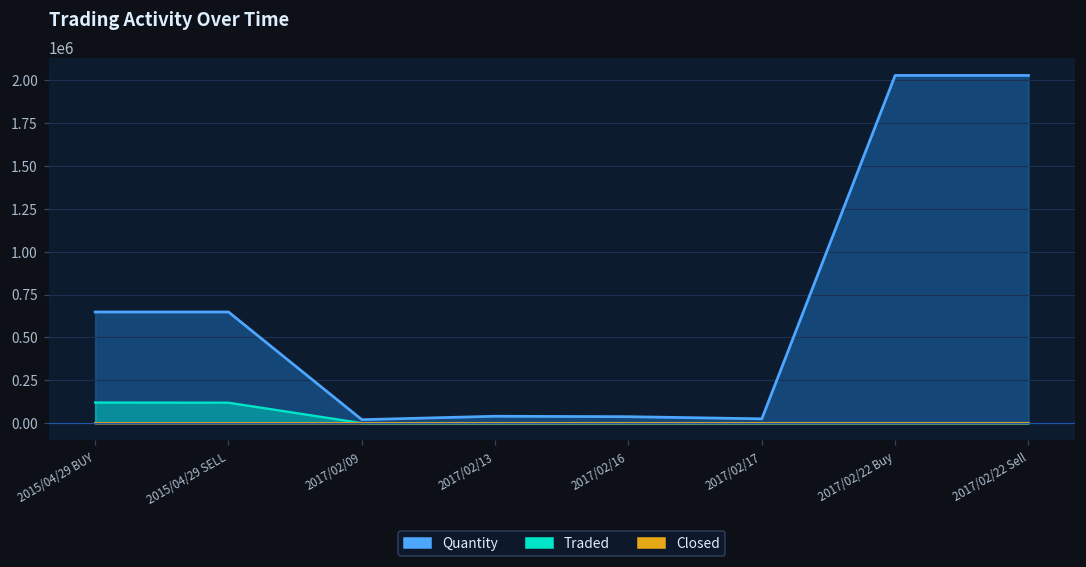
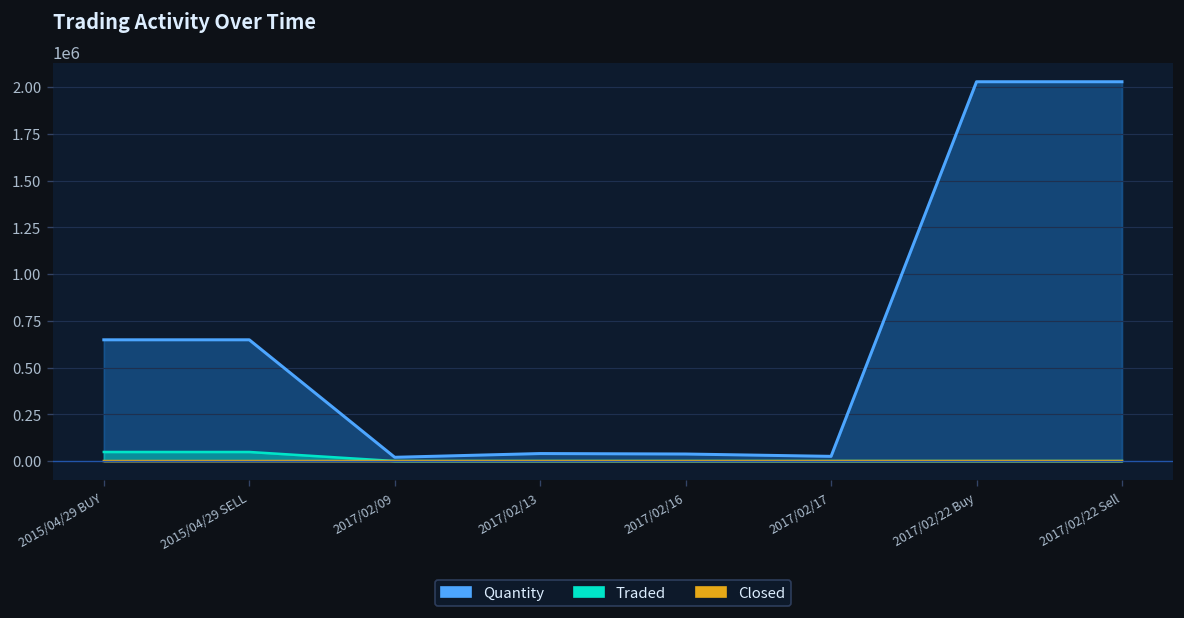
Traded, 2015/04/29 BUY: 120000 -> 50000
Traded, 2015/04/29 SELL: 120000 -> 50000
